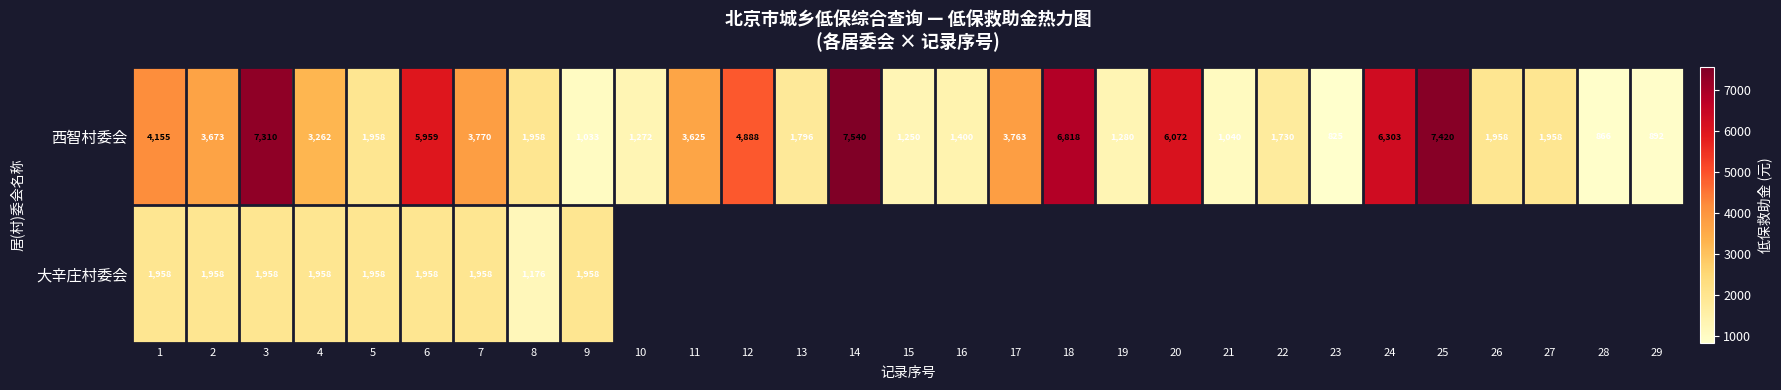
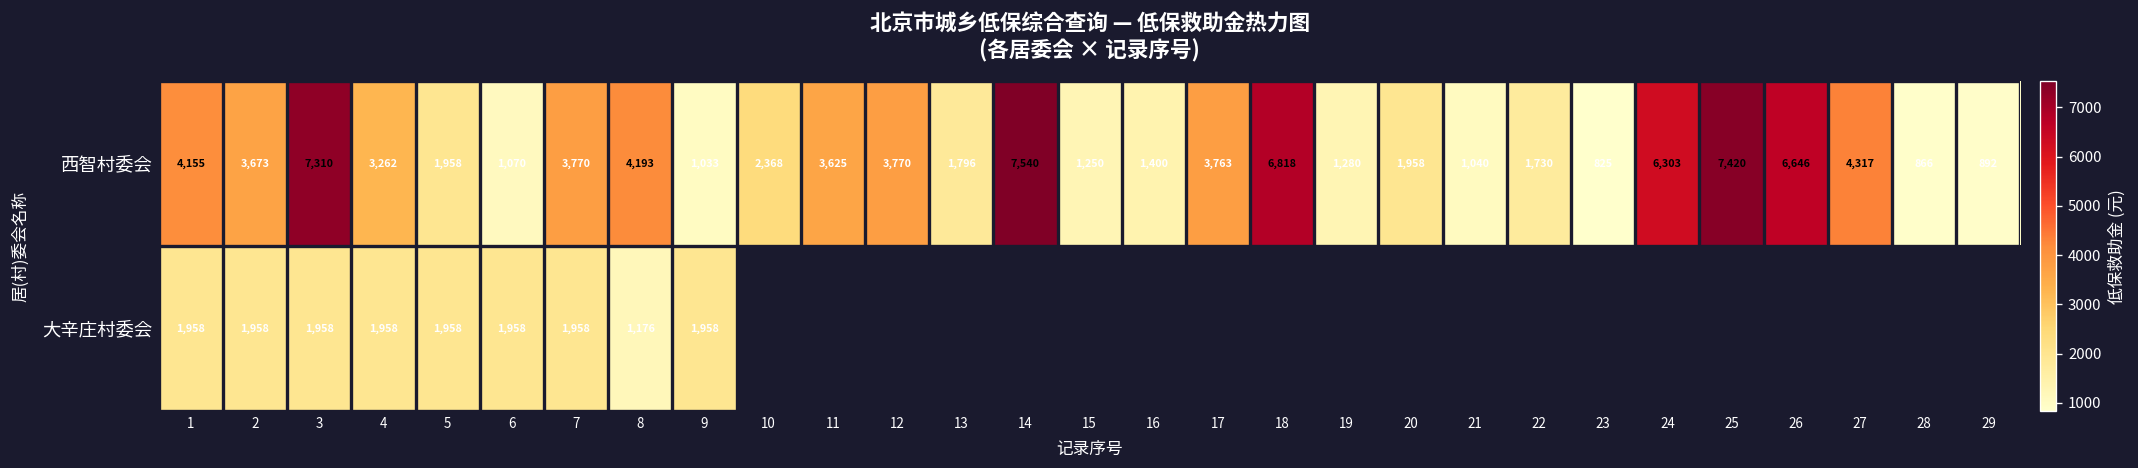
西智村委会, 6: 5,959 -> 1,070
西智村委会, 8: 1,958 -> 4,193
西智村委会, 10: 1,272 -> 2,368
西智村委会, 12: 4,888 -> 3,770
西智村委会, 20: 6,072 -> 1,958
西智村委会, 26: 1,958 -> 6,646
西智村委会, 27: 1,958 -> 4,317
